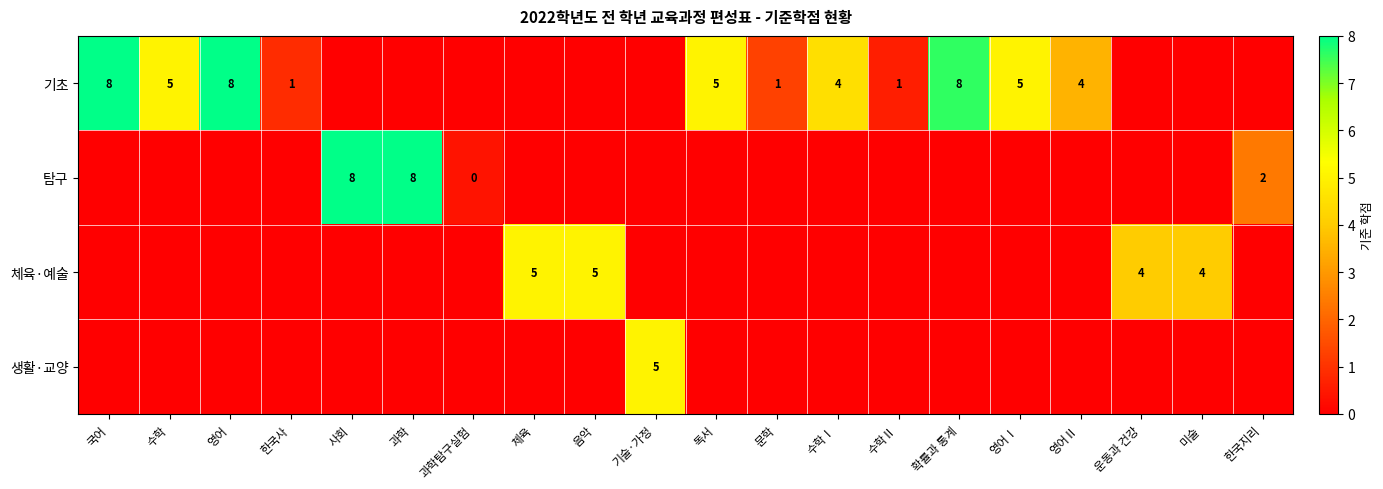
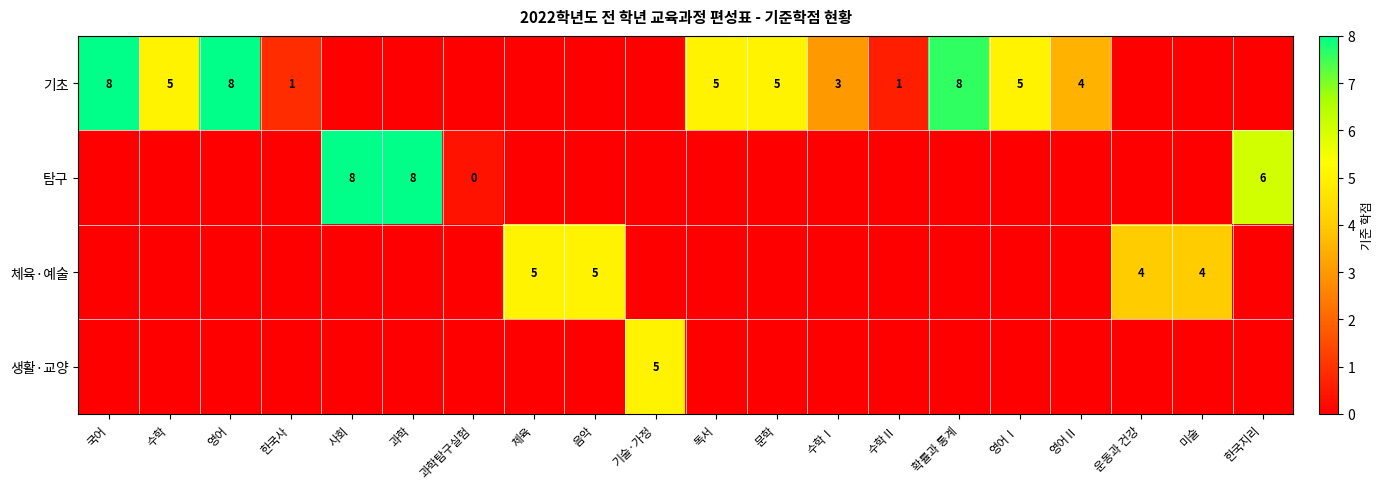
기초, 문학: 1 -> 5
기초, 수학Ⅰ: 4 -> 3
탐구, 한국지리: 2 -> 6
